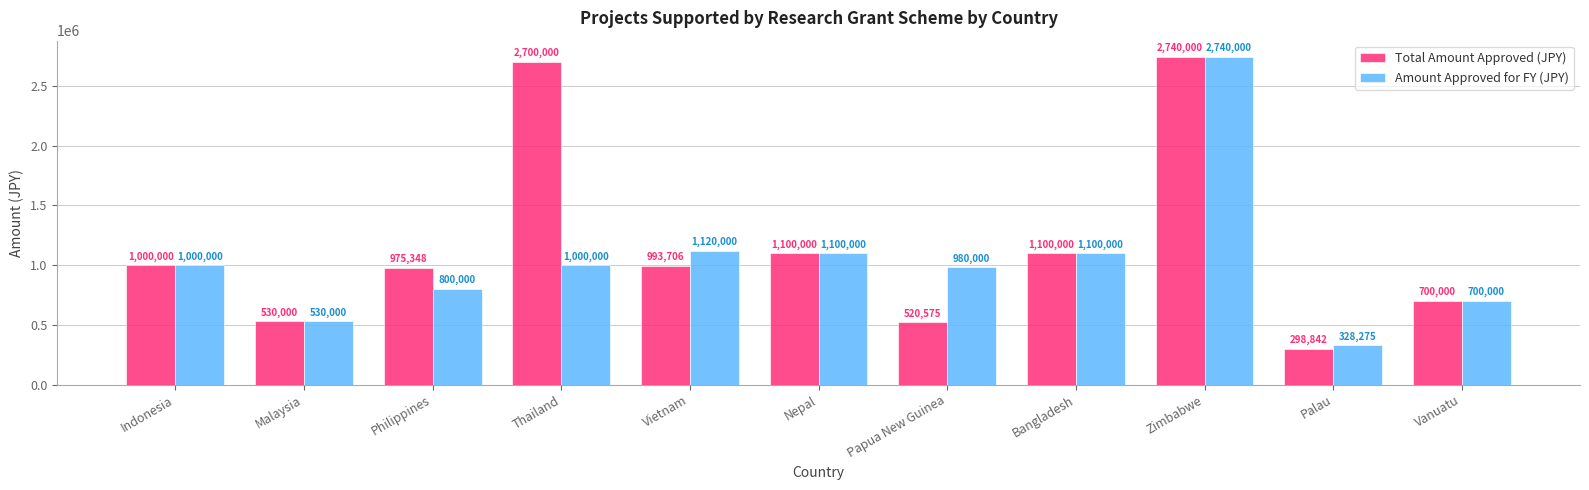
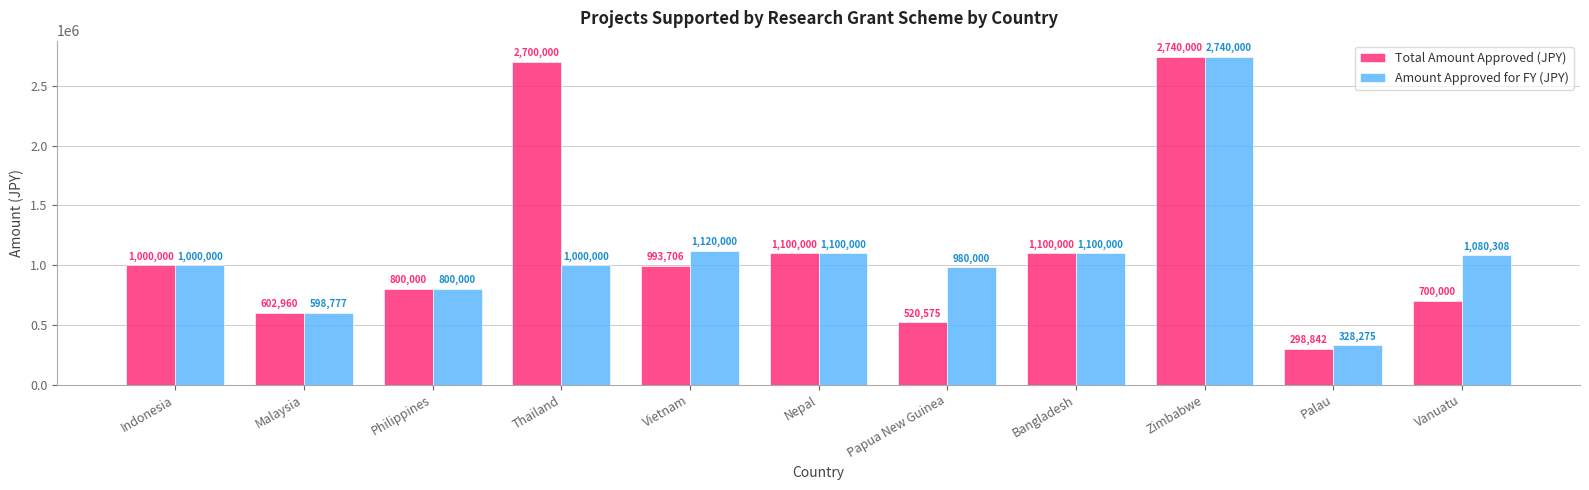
Total Amount Approved (JPY), Malaysia: 530,000 -> 602,960
Amount Approved for FY (JPY), Malaysia: 530,000 -> 598,777
Total Amount Approved (JPY), Philippines: 975,348 -> 800,000
Amount Approved for FY (JPY), Vanuatu: 700,000 -> 1,080,308
